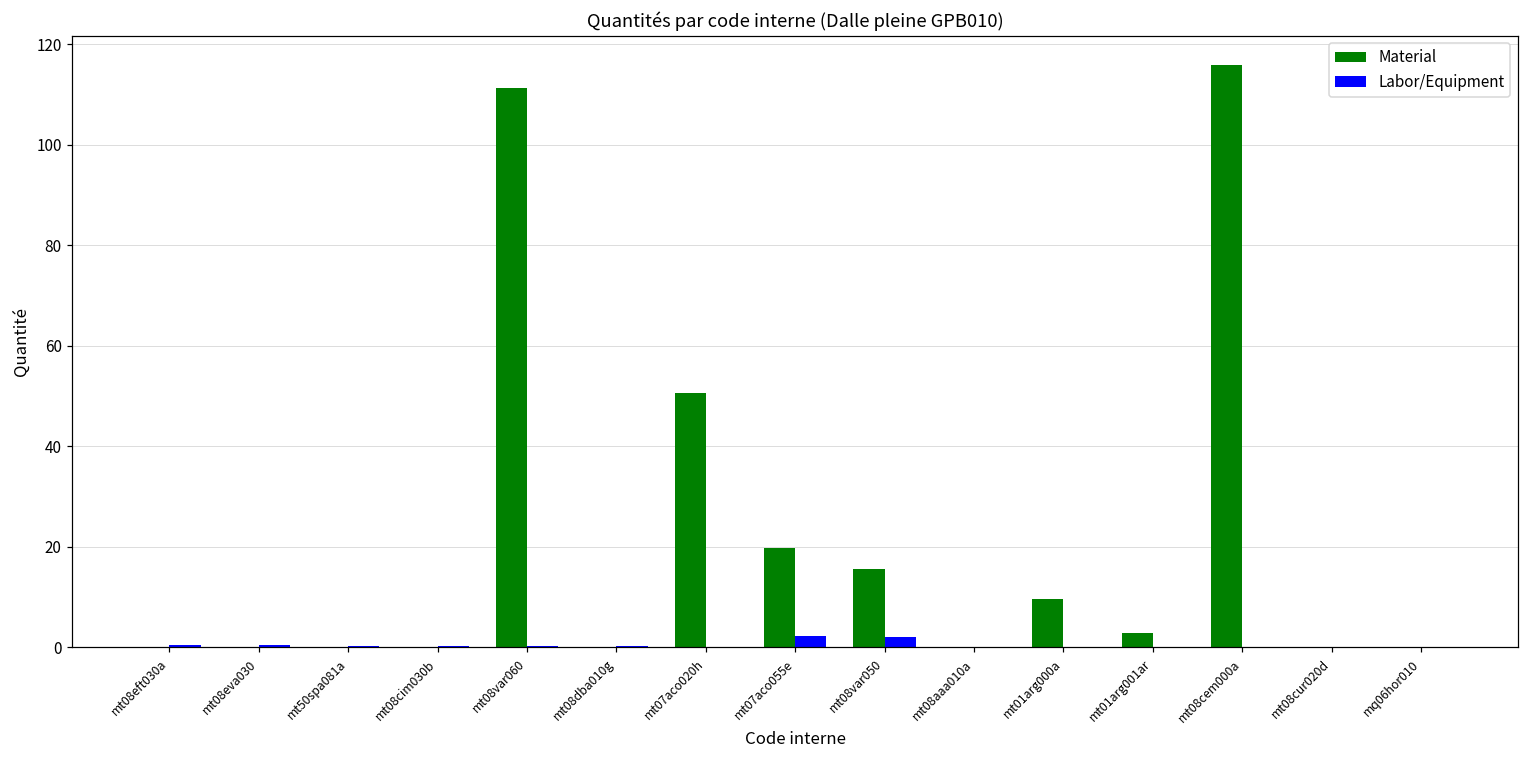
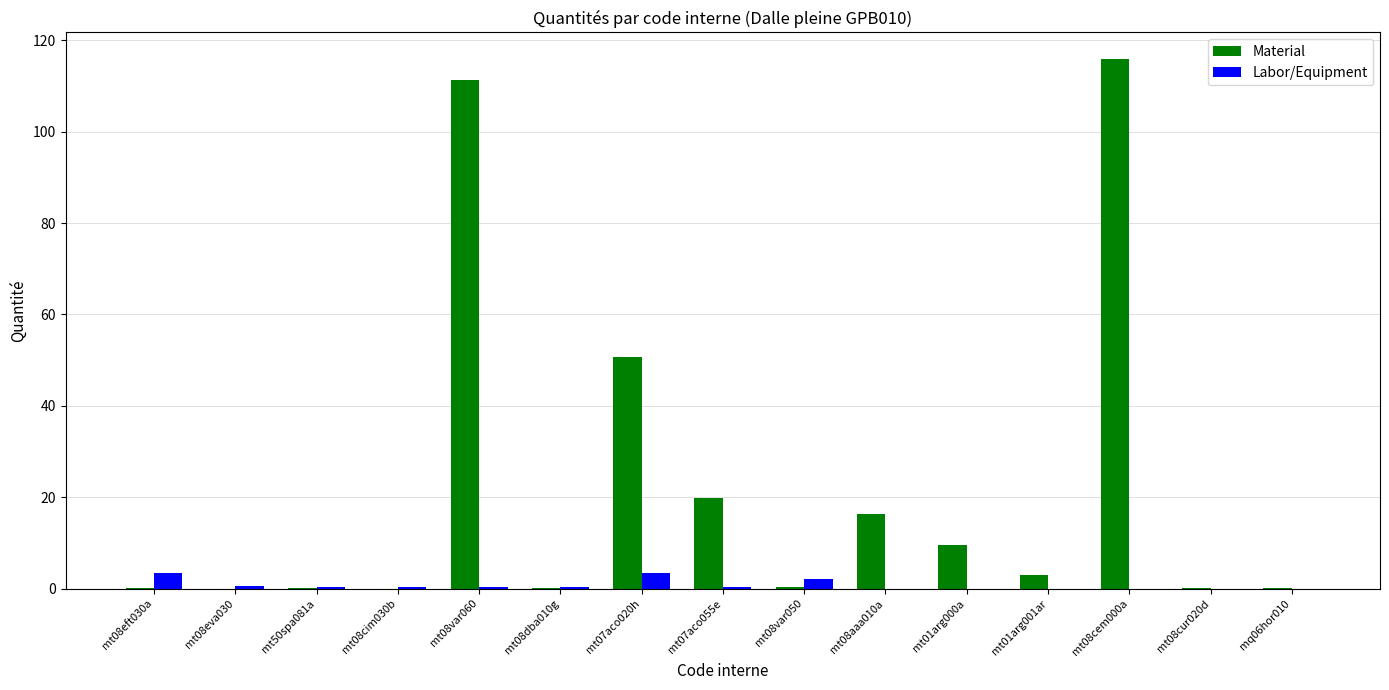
Labor/Equipment, mt08eft030a: 1 -> 3
Labor/Equipment, mt07aco020h: 0 -> 3
Labor/Equipment, mt07aco055e: 2 -> 0
Material, mt08var050: 16 -> 0
Material, mt08aaa010a: 0 -> 16
